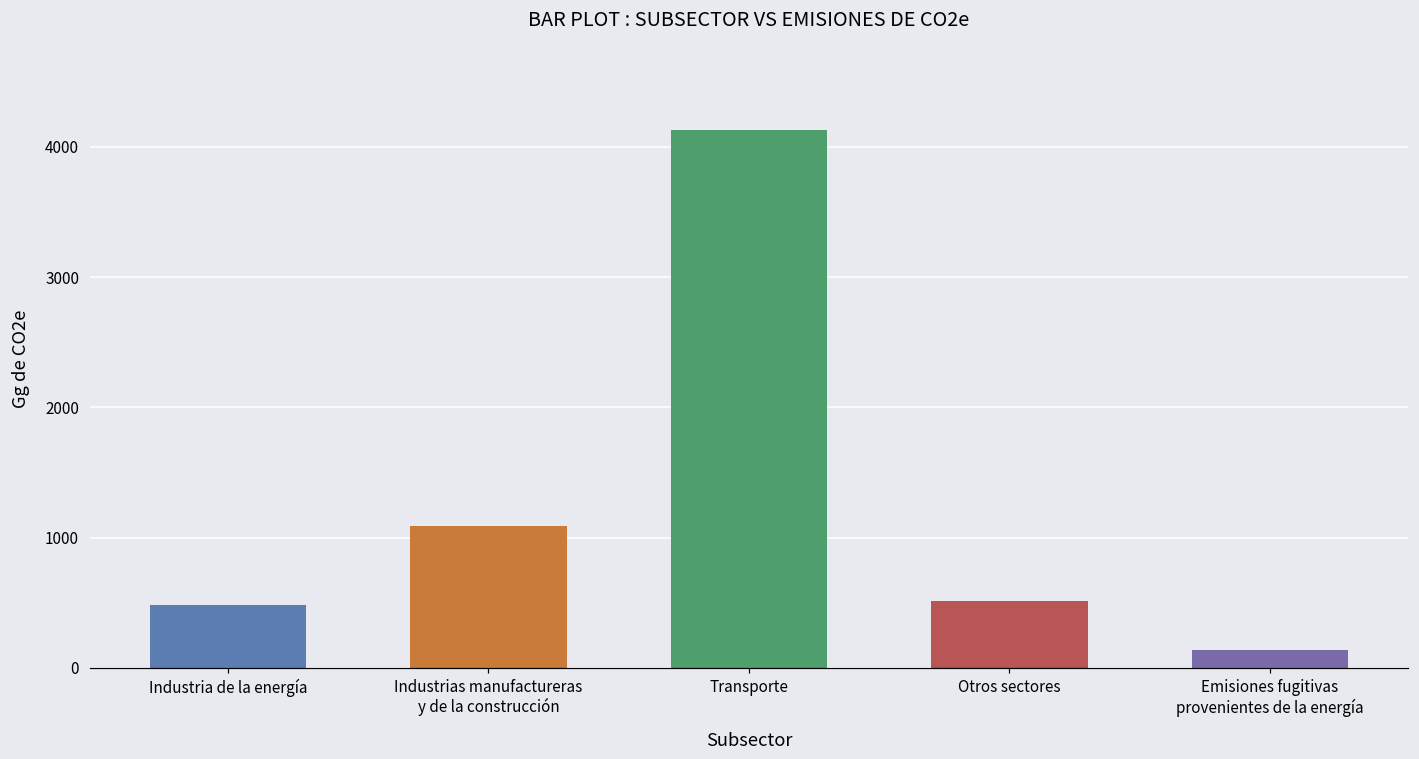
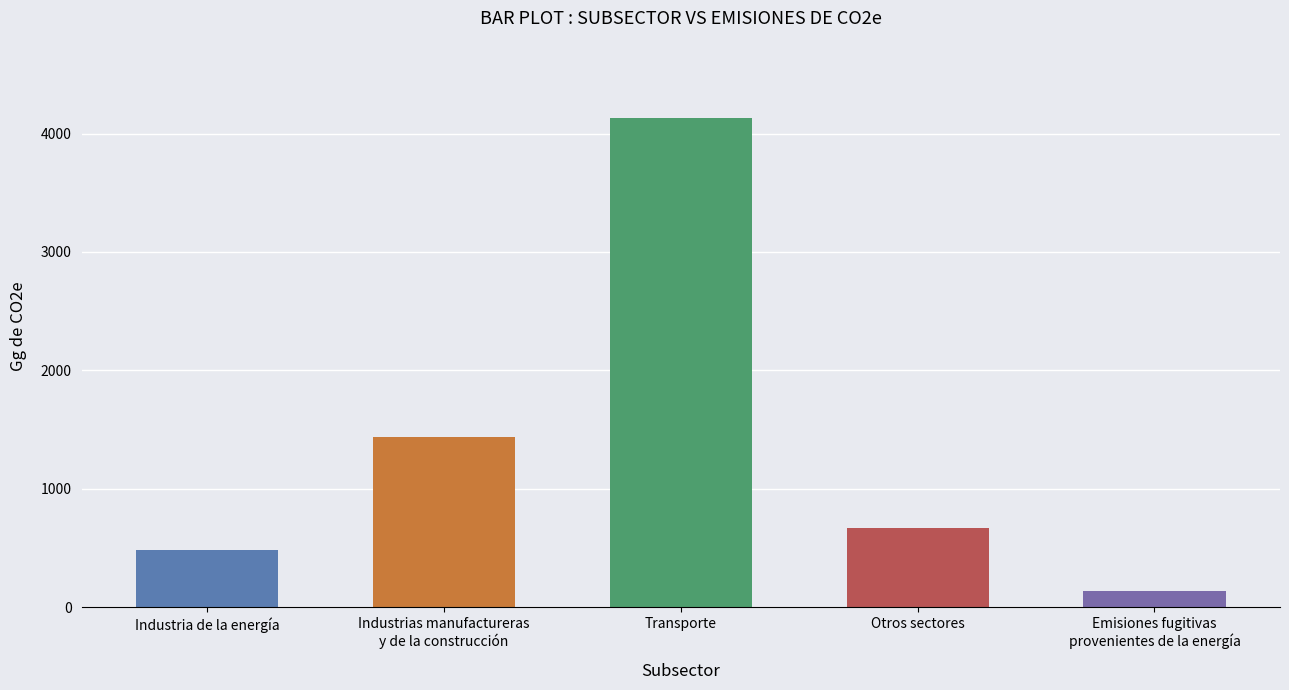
Industrias manufactureras y de la construcción: 1090 -> 1430
Otros sectores: 510 -> 670
